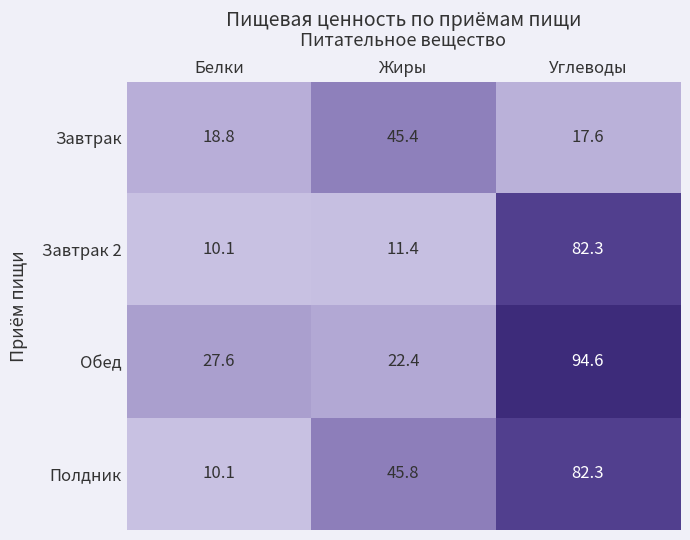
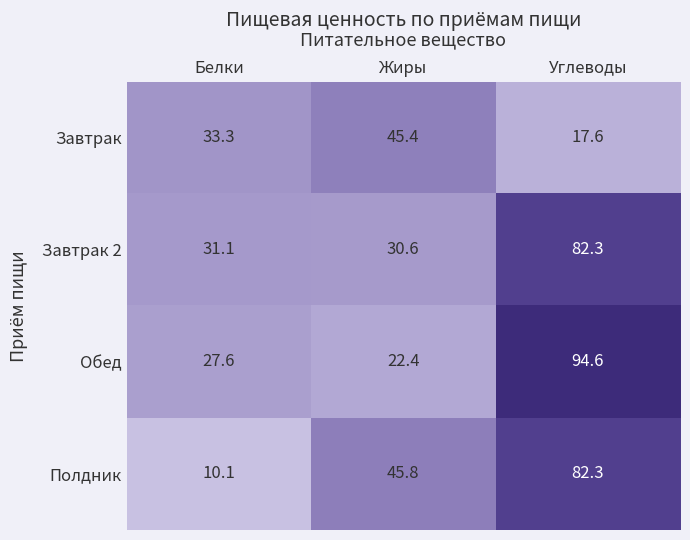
Завтрак, Белки: 18.8 -> 33.3
Завтрак 2, Белки: 10.1 -> 31.1
Завтрак 2, Жиры: 11.4 -> 30.6
